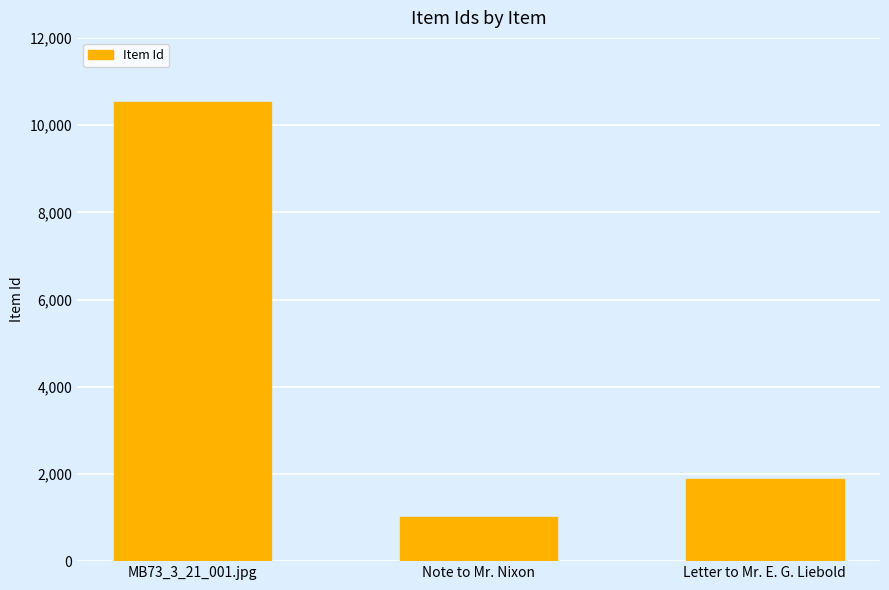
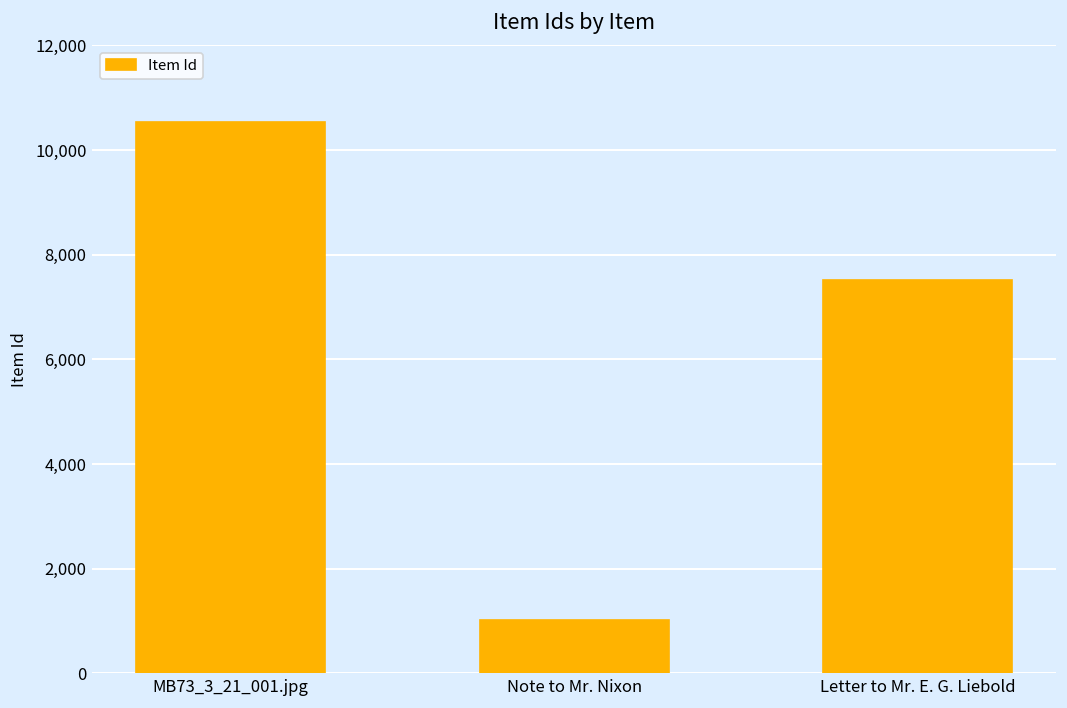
Letter to Mr. E. G. Liebold: 1,900 -> 7,500
